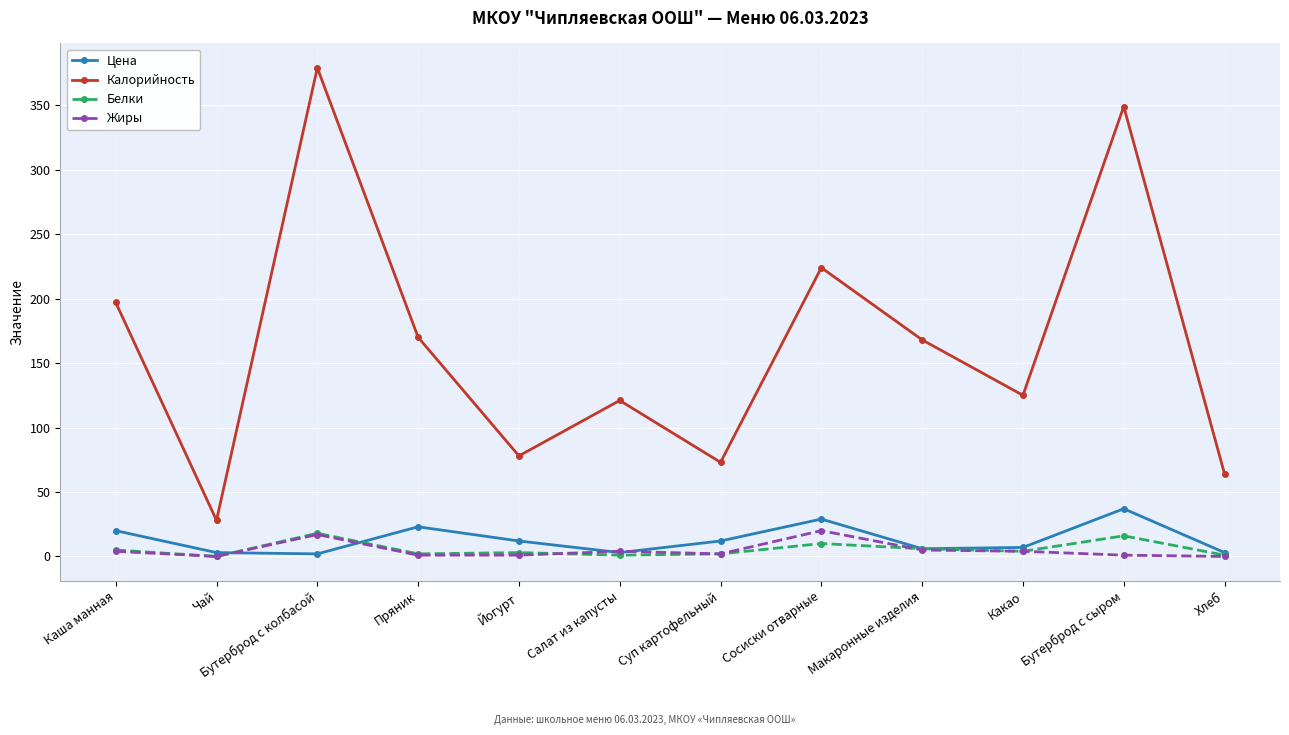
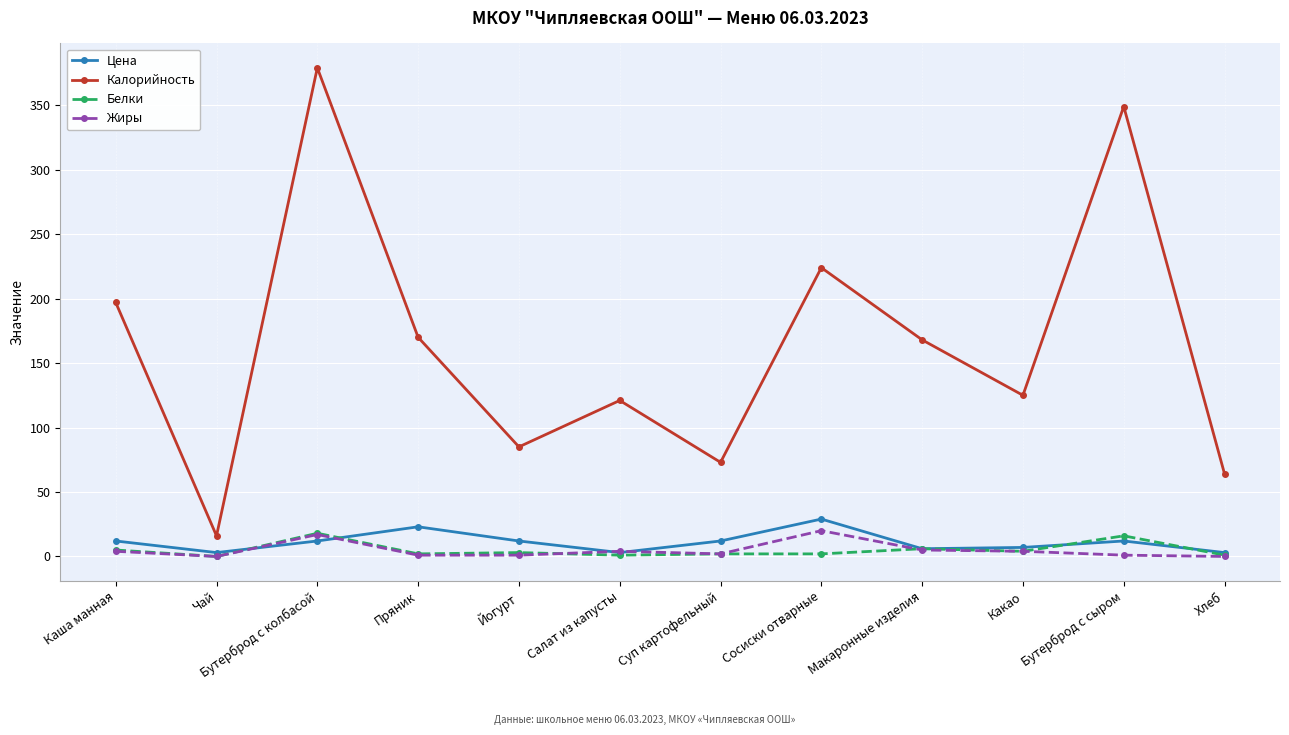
Цена, Каша манная: 20 -> 12
Калорийность, Чай: 28 -> 16
Цена, Бутерброд с колбасой: 2 -> 12
Калорийность, Йогурт: 78 -> 85
Белки, Сосиски отварные: 10 -> 2
Цена, Бутерброд с сыром: 37 -> 12
